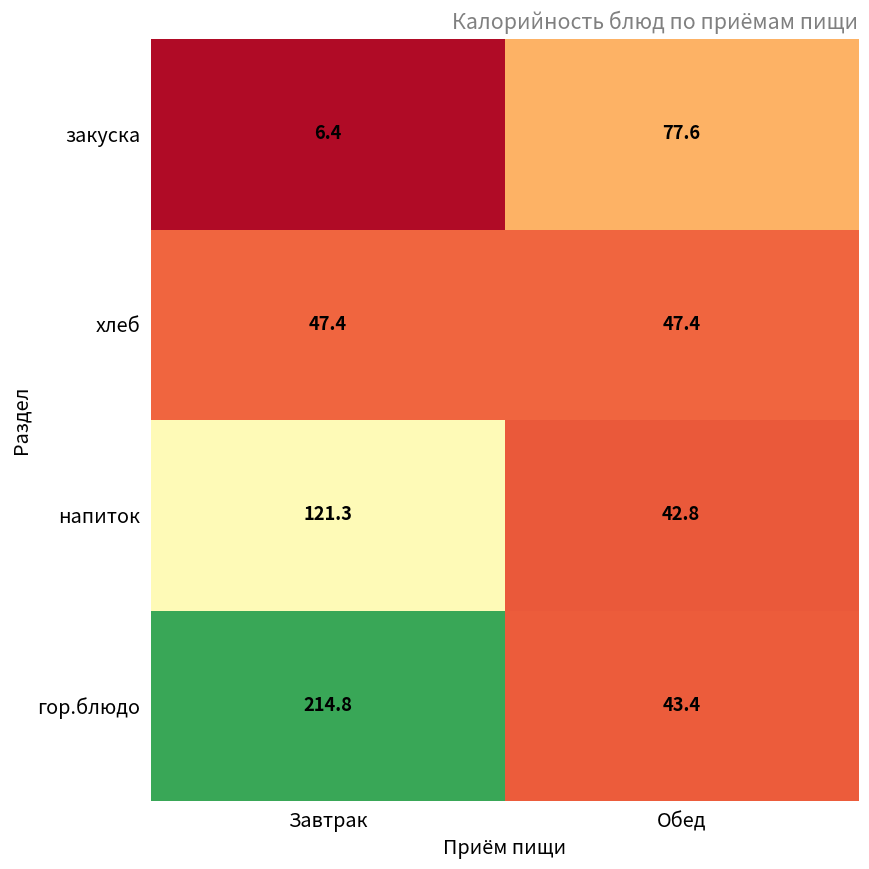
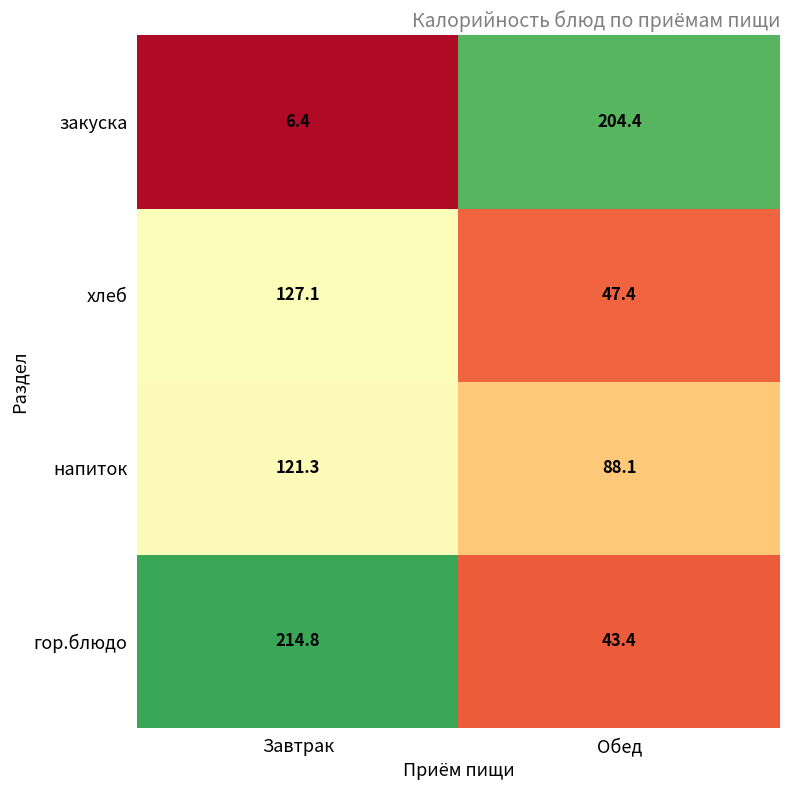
закуска, Обед: 77.6 -> 204.4
хлеб, Завтрак: 47.4 -> 127.1
напиток, Обед: 42.8 -> 88.1
